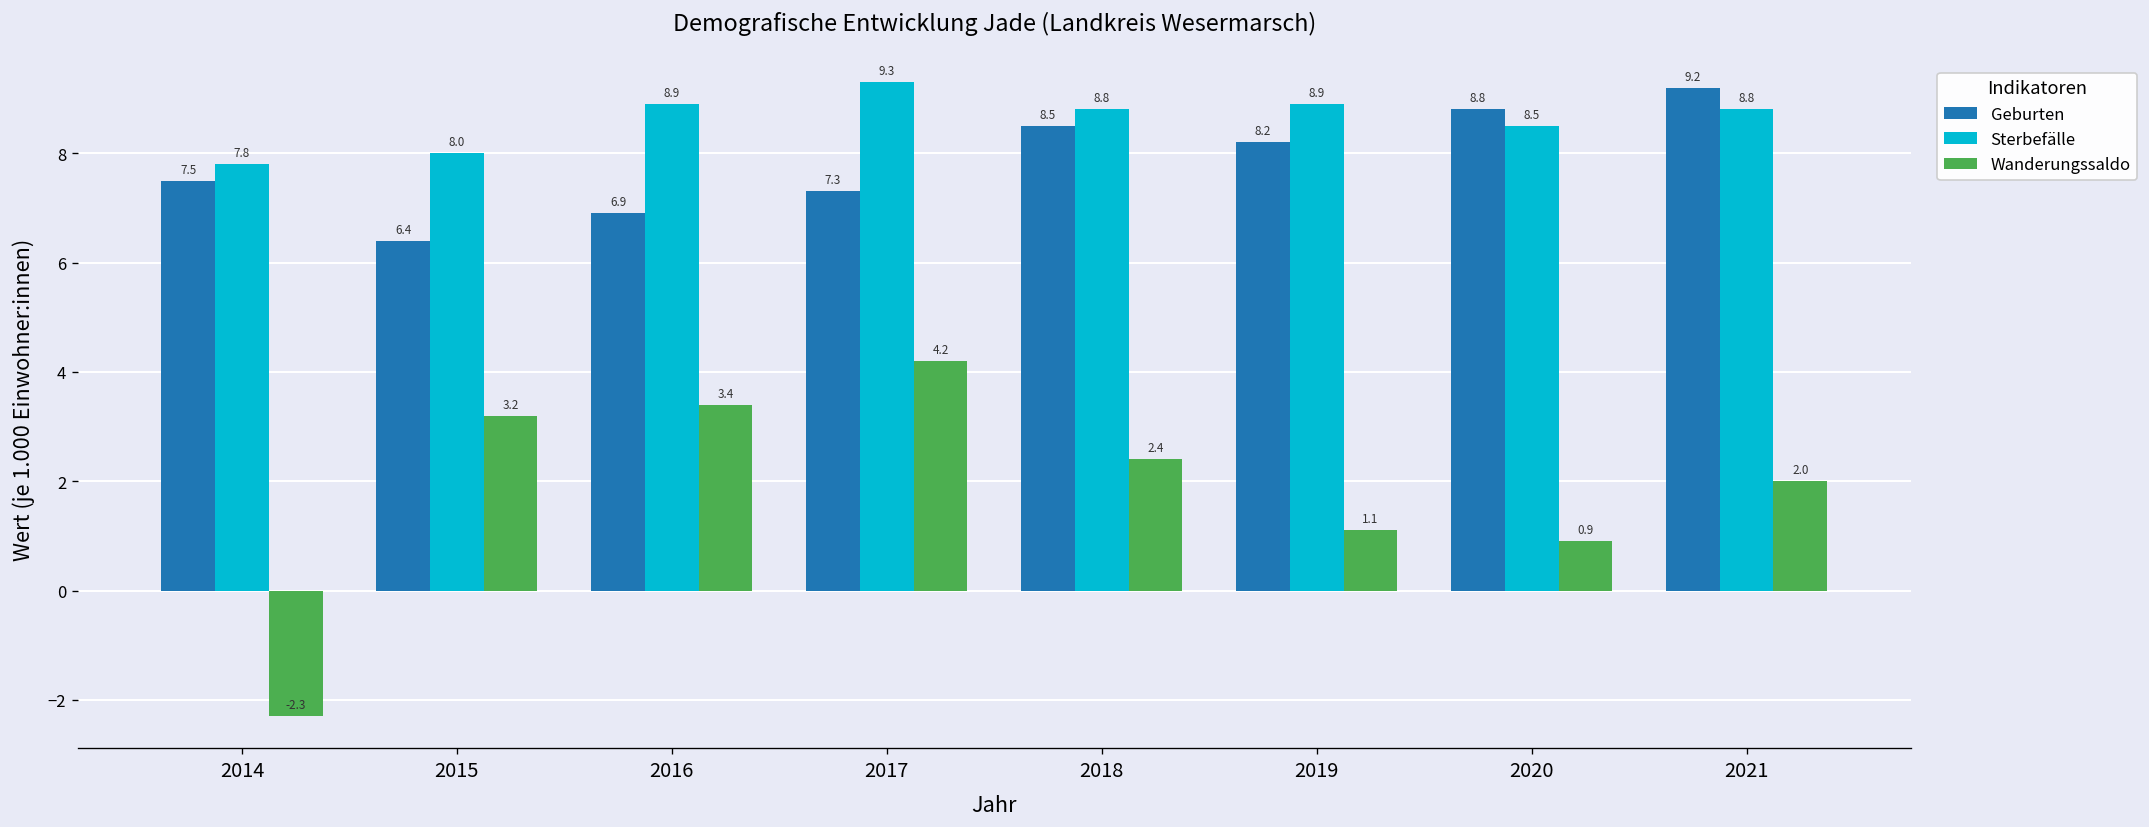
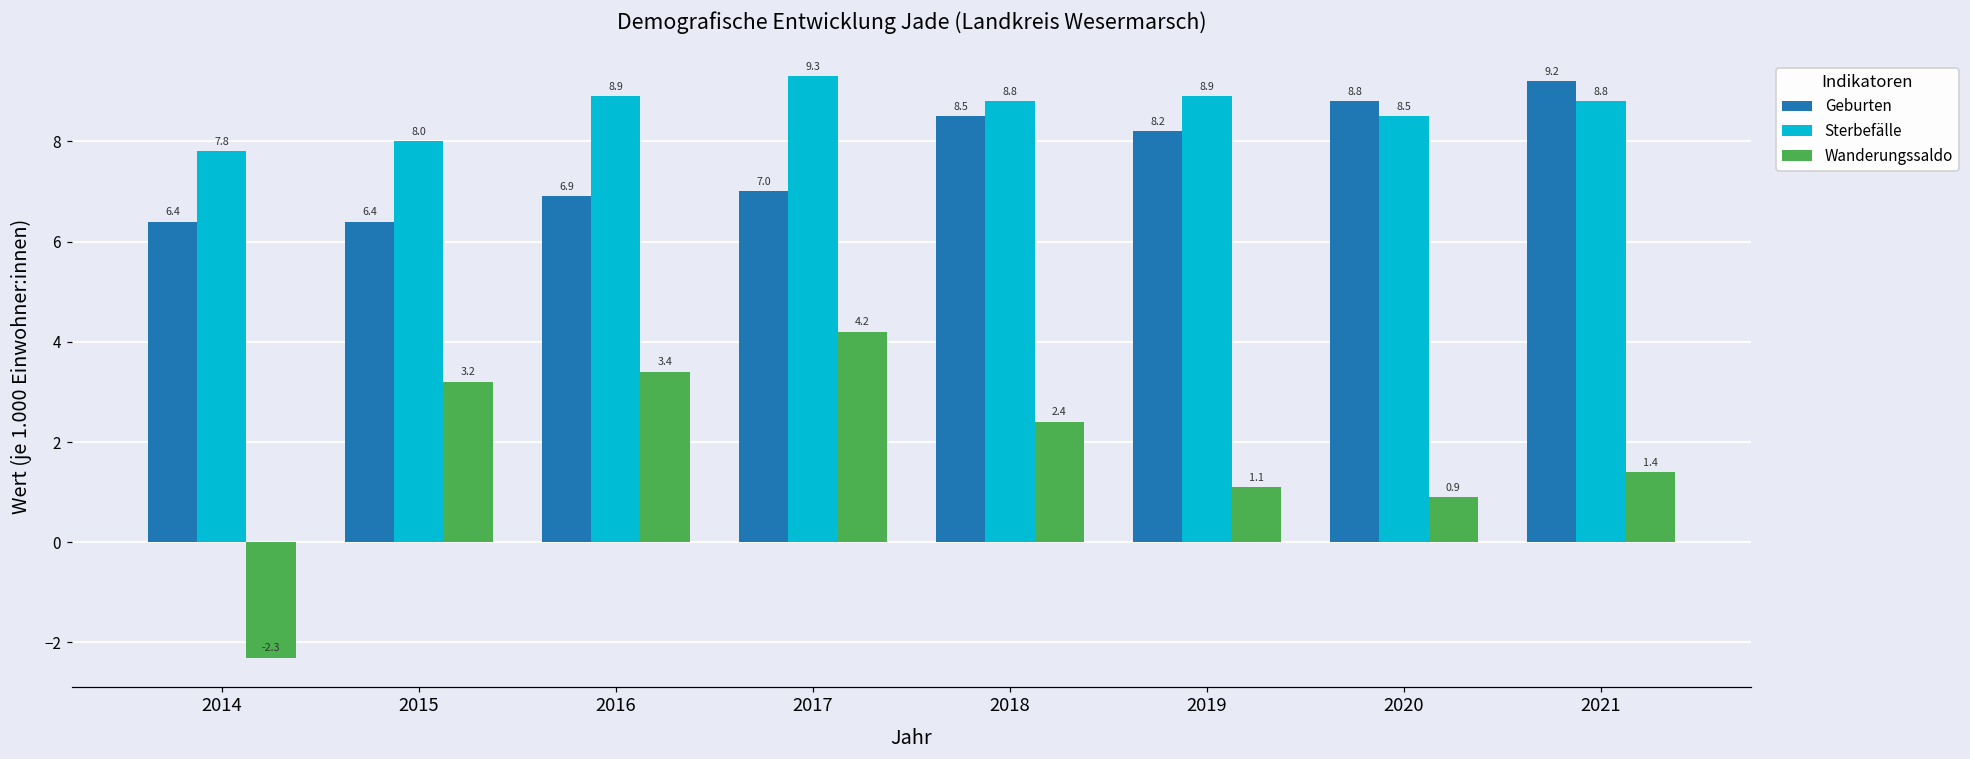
Geburten, 2014: 7.5 -> 6.4
Geburten, 2017: 7.3 -> 7.0
Wanderungssaldo, 2021: 2.0 -> 1.4
